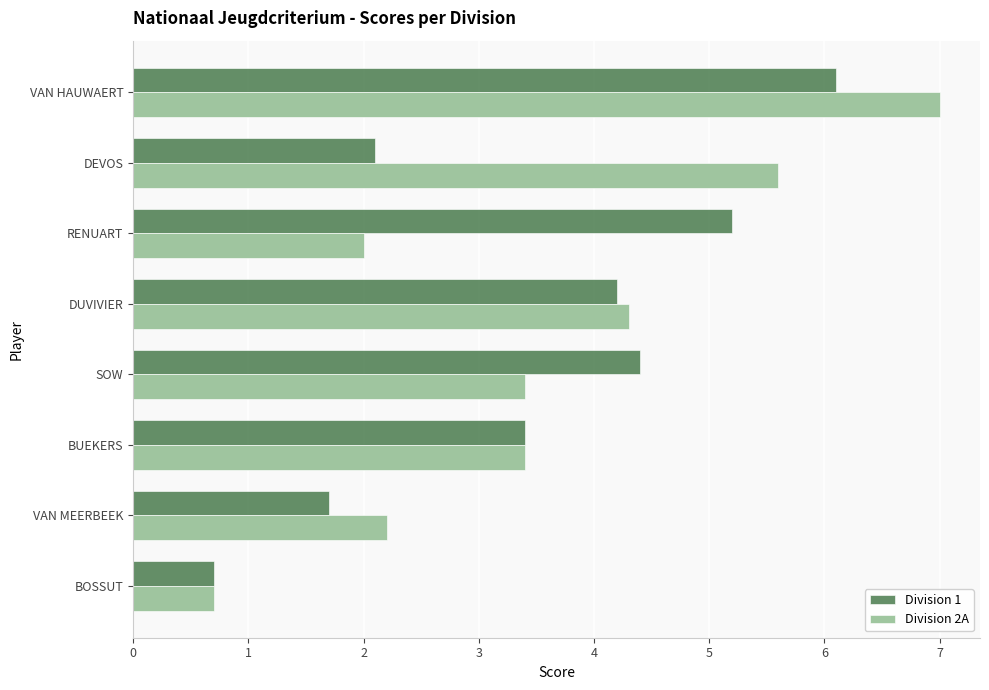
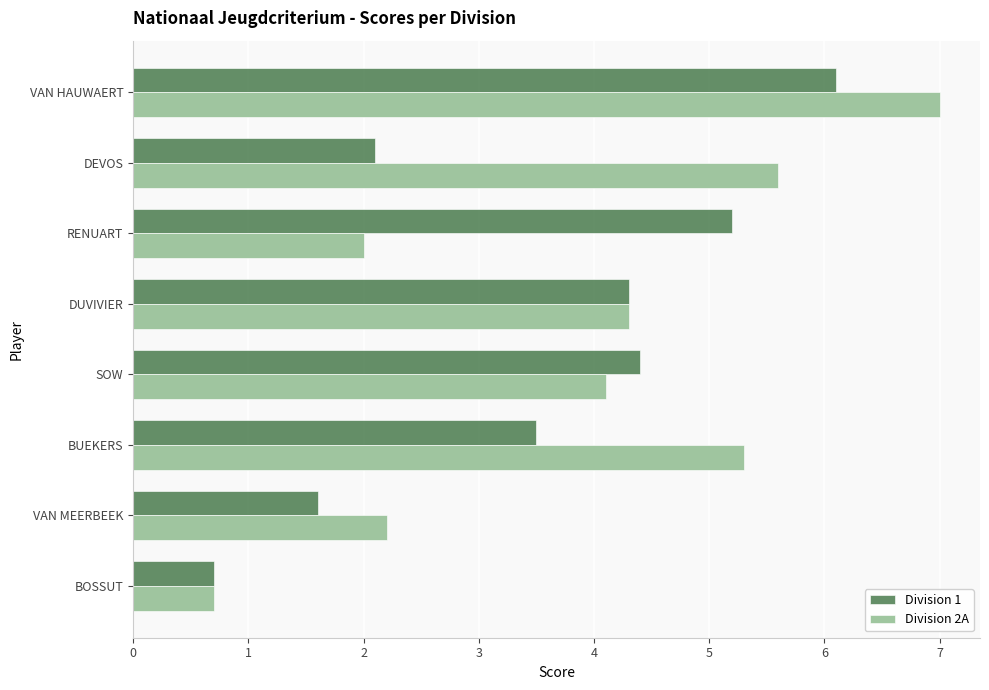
Division 1, DUVIVIER: 4.2 -> 4.3
Division 2A, SOW: 3.4 -> 4.1
Division 1, BUEKERS: 3.4 -> 3.5
Division 2A, BUEKERS: 3.4 -> 5.3
Division 1, VAN MEERBEEK: 1.7 -> 1.6
